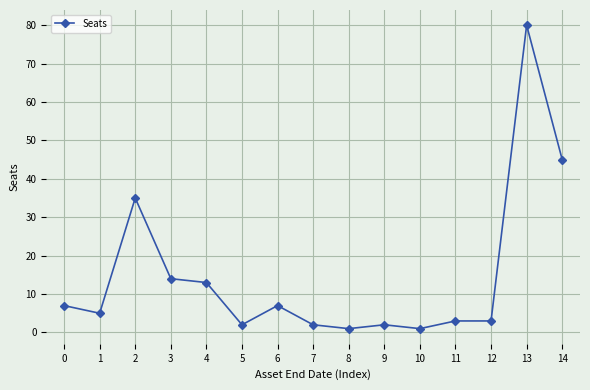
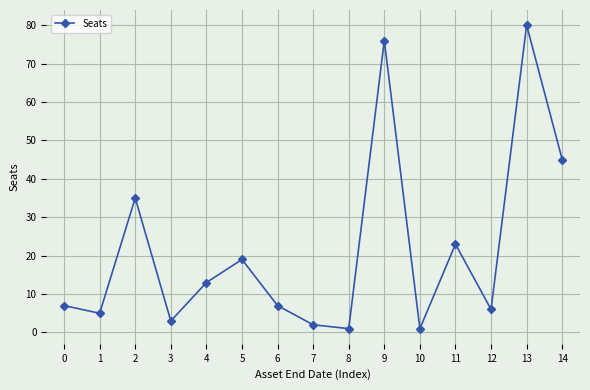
3: 14 -> 3
5: 2 -> 19
9: 2 -> 76
11: 3 -> 23
12: 3 -> 6
